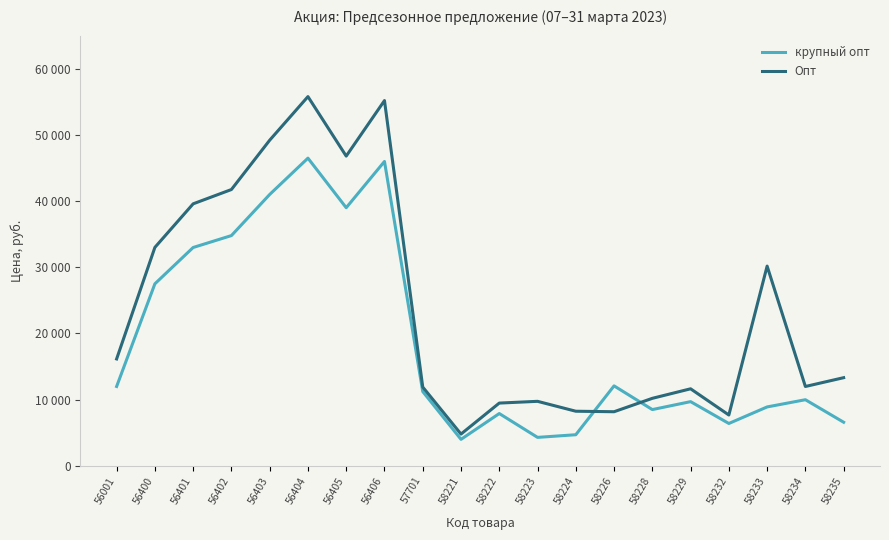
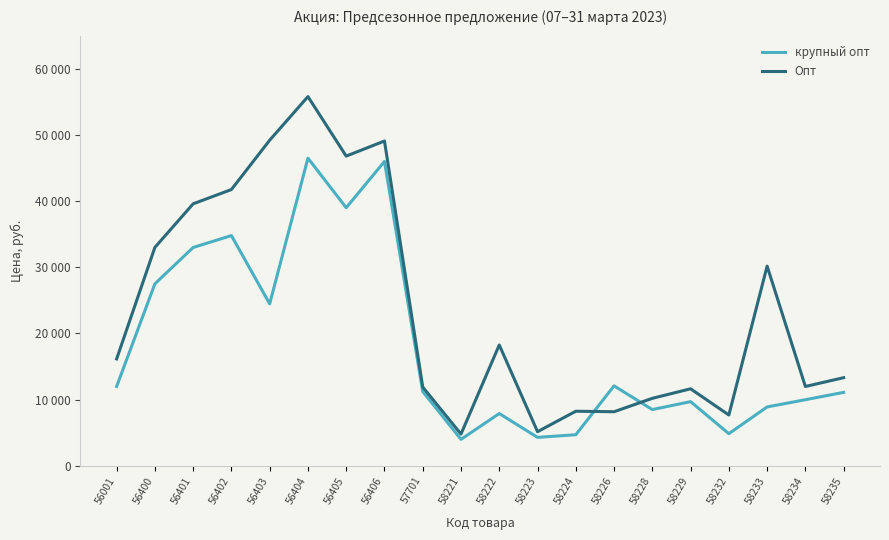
крупный опт, 56403: 41000 -> 24000
Опт, 56406: 55000 -> 49000
Опт, 58222: 9000 -> 18000
Опт, 58223: 10000 -> 5000
крупный опт, 58232: 6000 -> 5000
крупный опт, 58235: 7000 -> 11000
